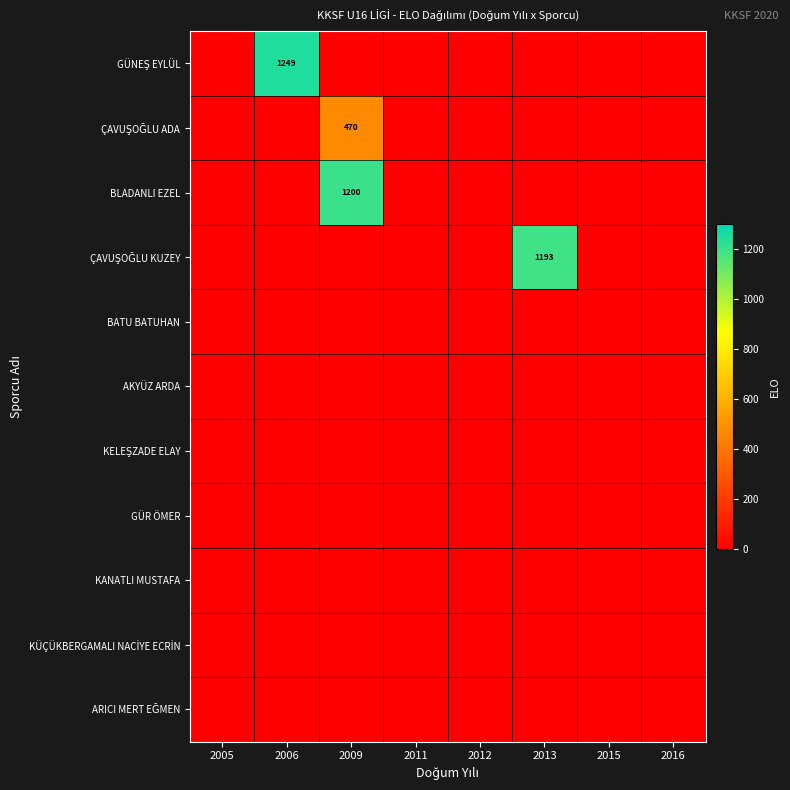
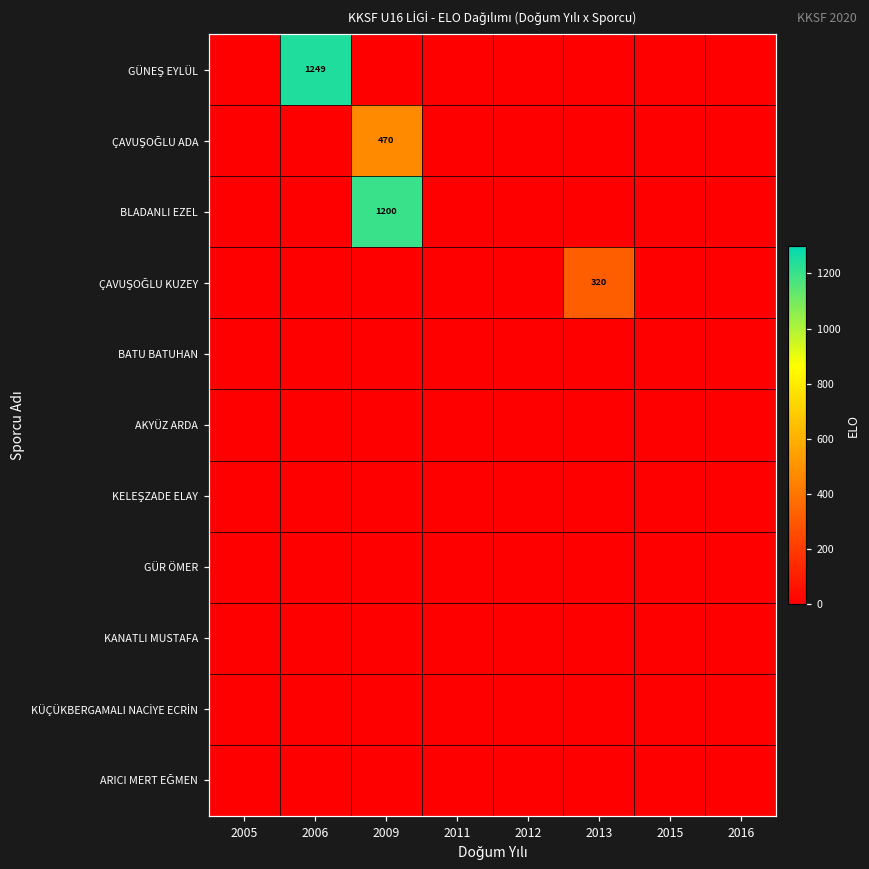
ÇAVUŞOĞLU KUZEY, 2013: 1193 -> 320
